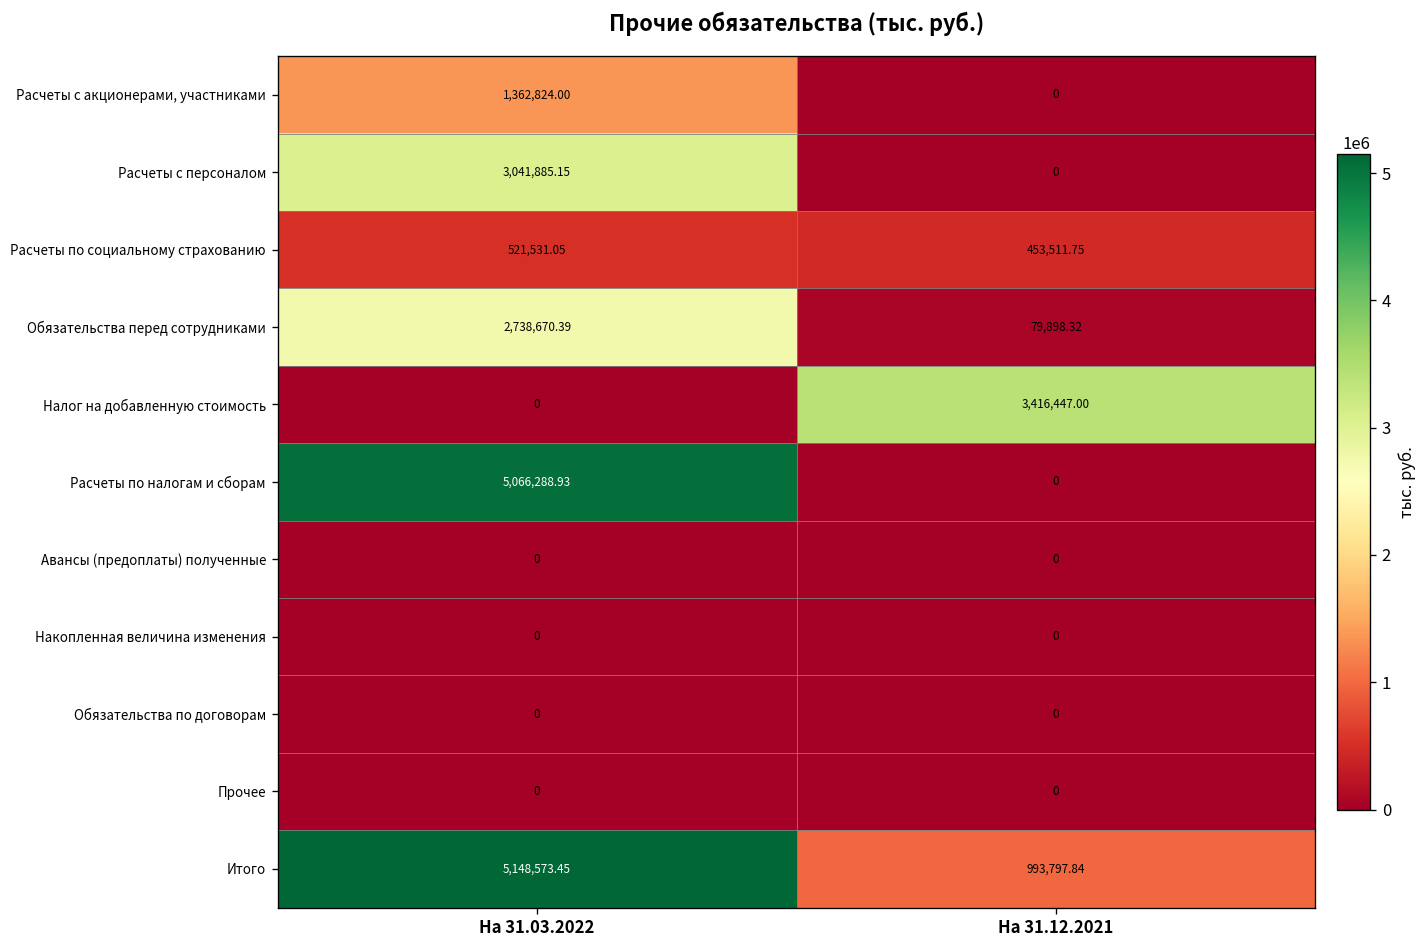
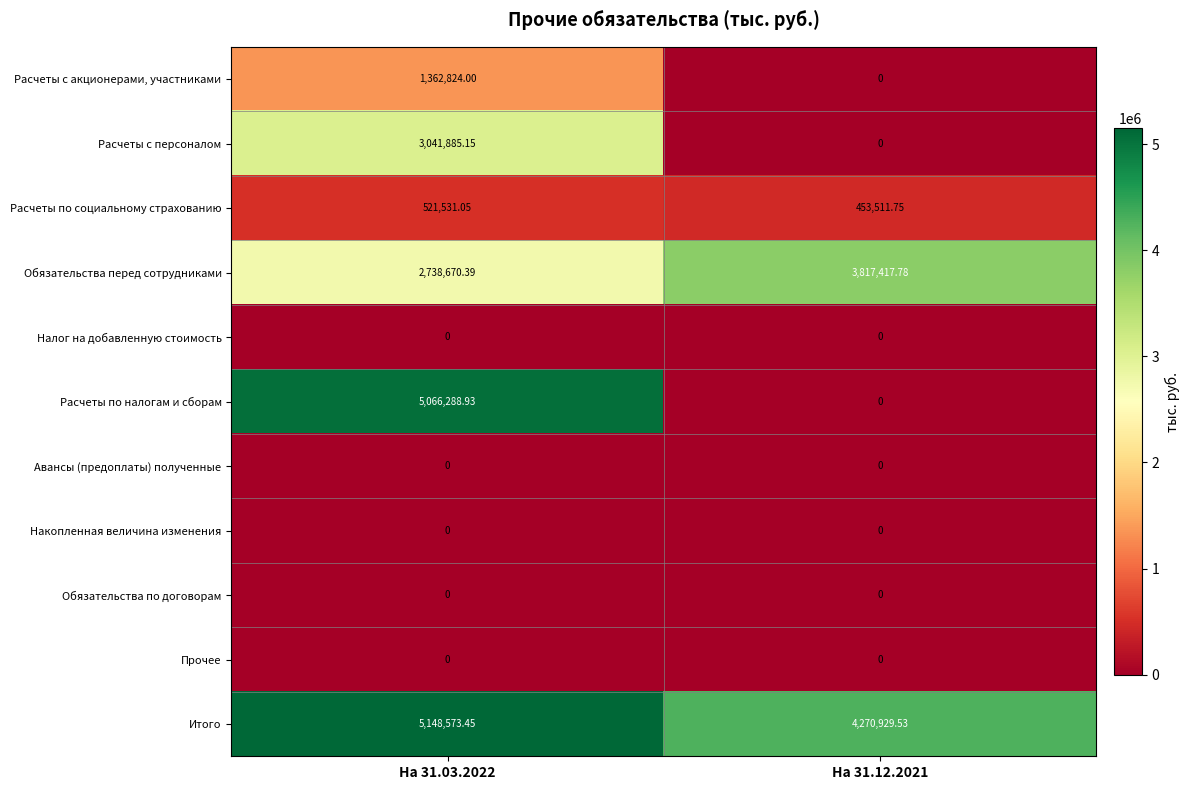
Обязательства перед сотрудниками, На 31.12.2021: 79,898.32 -> 3,817,417.78
Налог на добавленную стоимость, На 31.12.2021: 3,416,447.00 -> 0
Итого, На 31.12.2021: 993,797.84 -> 4,270,929.53
